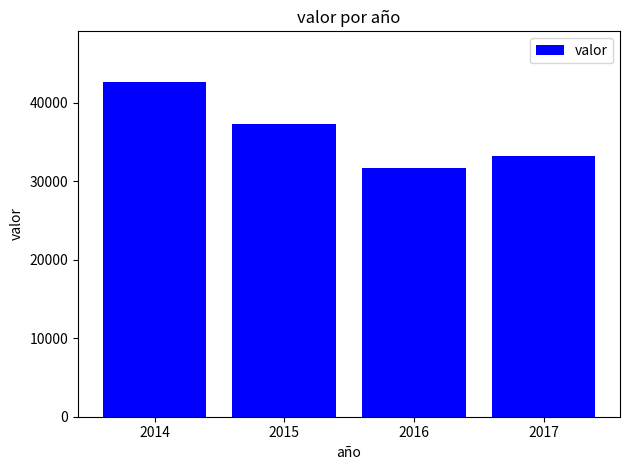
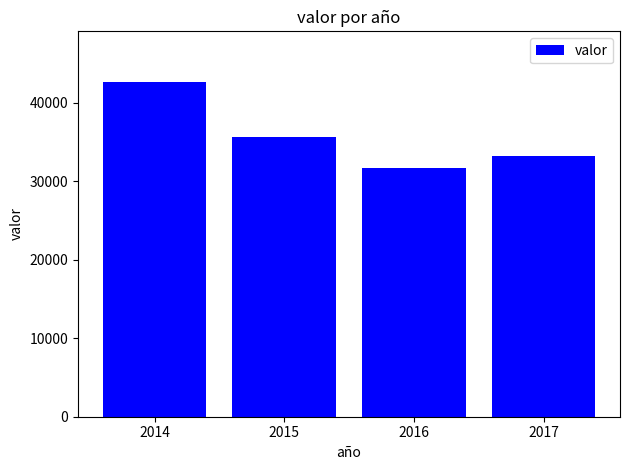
2015: 37000 -> 36000
